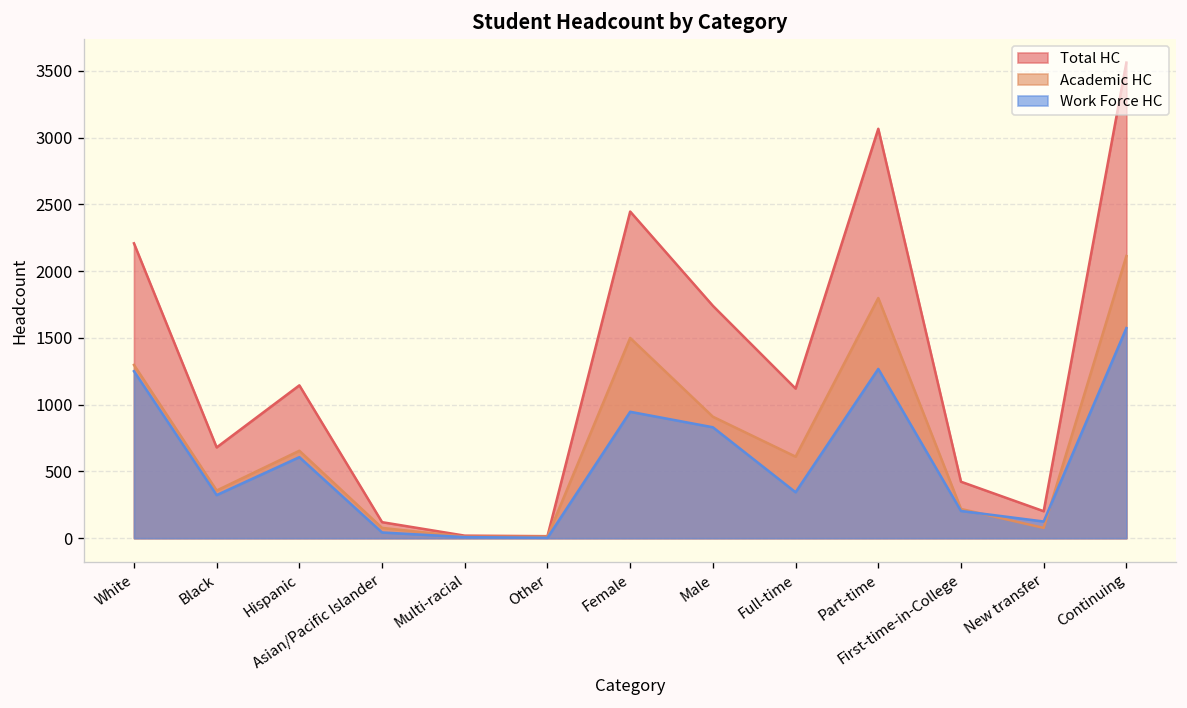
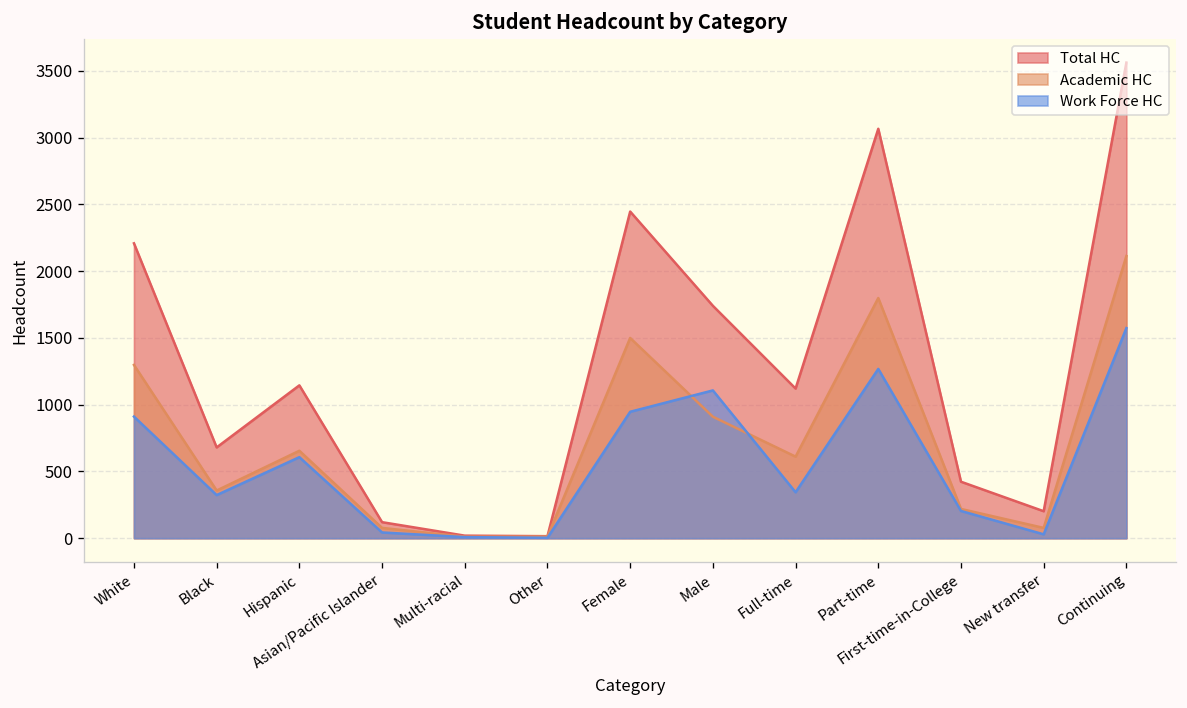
Work Force HC, White: 1250 -> 910
Work Force HC, Male: 830 -> 1110
Work Force HC, New transfer: 130 -> 30
